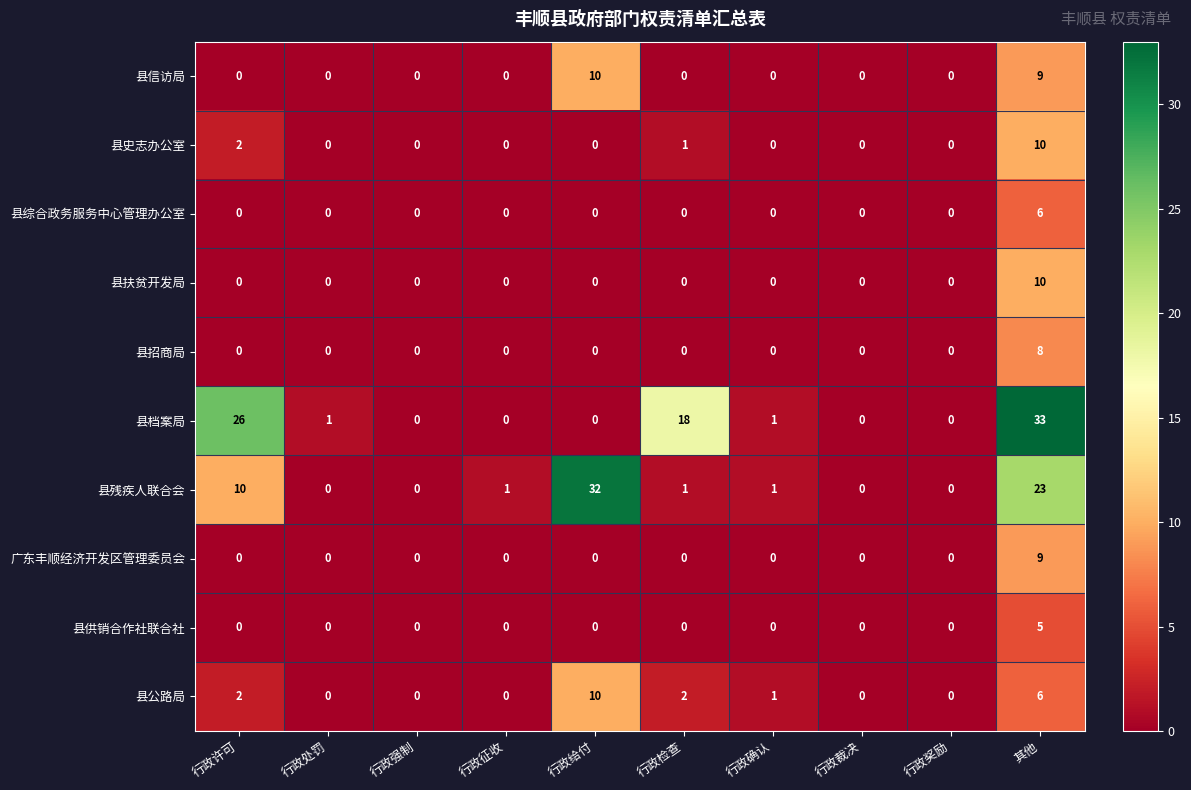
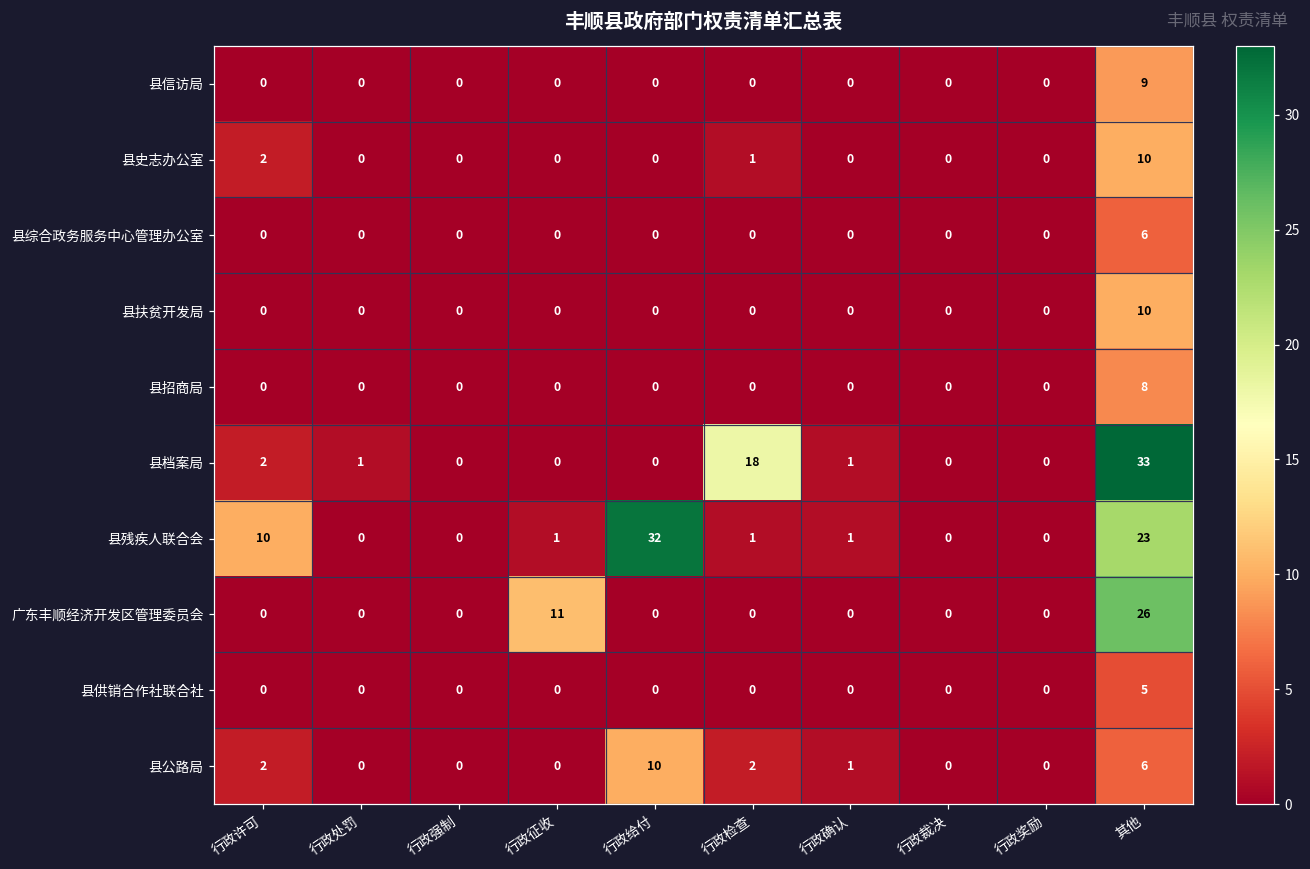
县信访局, 行政给付: 10 -> 0
县档案局, 行政许可: 26 -> 2
广东丰顺经济开发区管理委员会, 行政征收: 0 -> 11
广东丰顺经济开发区管理委员会, 其他: 9 -> 26
